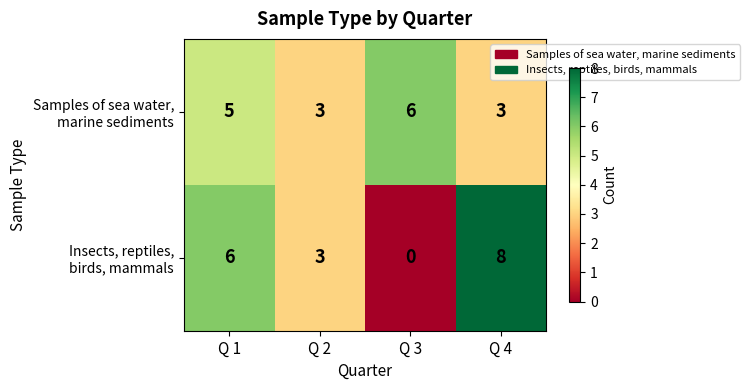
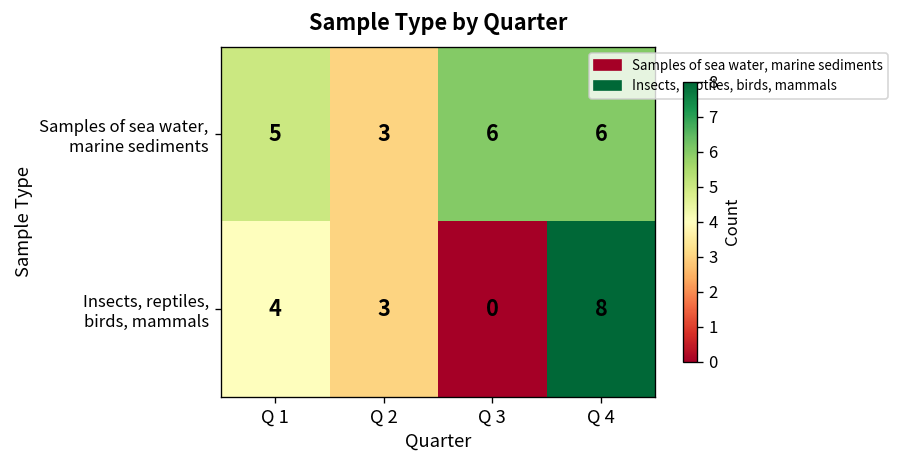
Samples of sea water, marine sediments, Q 4: 3 -> 6
Insects, reptiles, birds, mammals, Q 1: 6 -> 4
